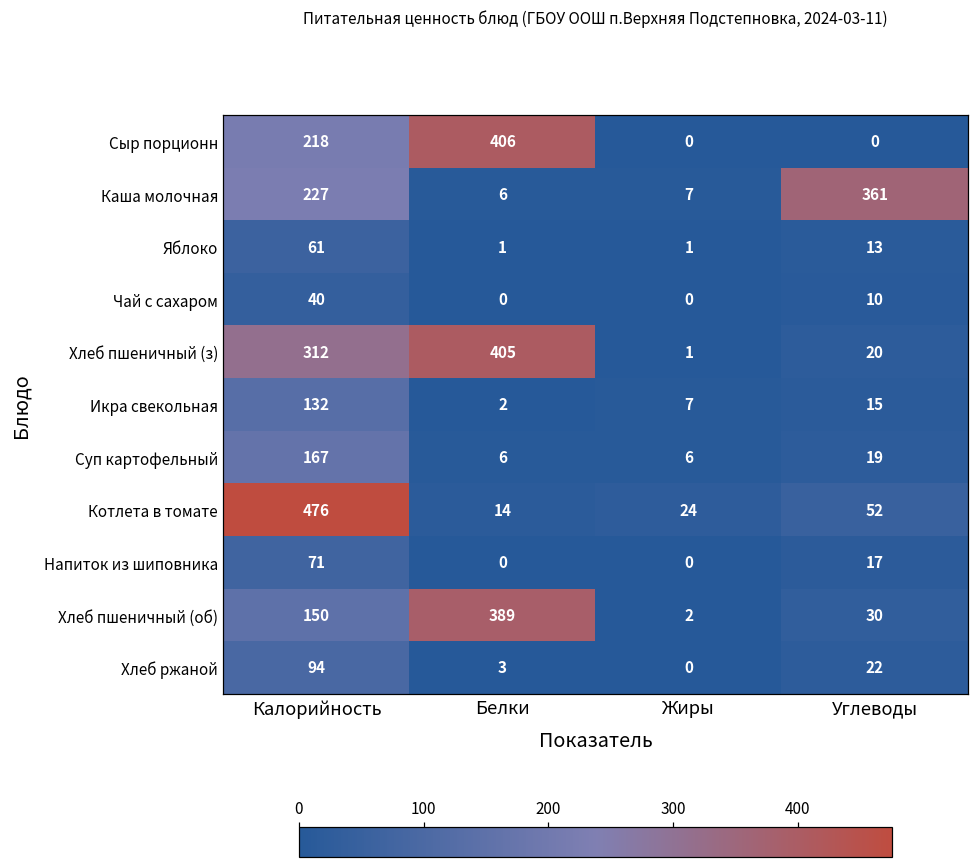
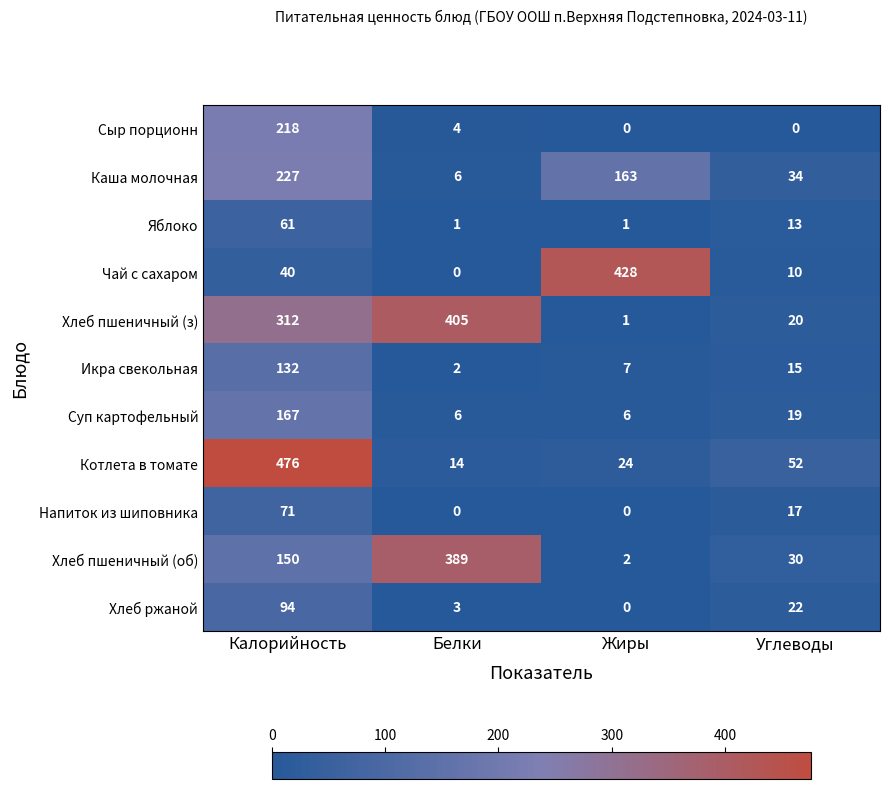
Сыр порционн, Белки: 406 -> 4
Каша молочная, Жиры: 7 -> 163
Каша молочная, Углеводы: 361 -> 34
Чай с сахаром, Жиры: 0 -> 428
